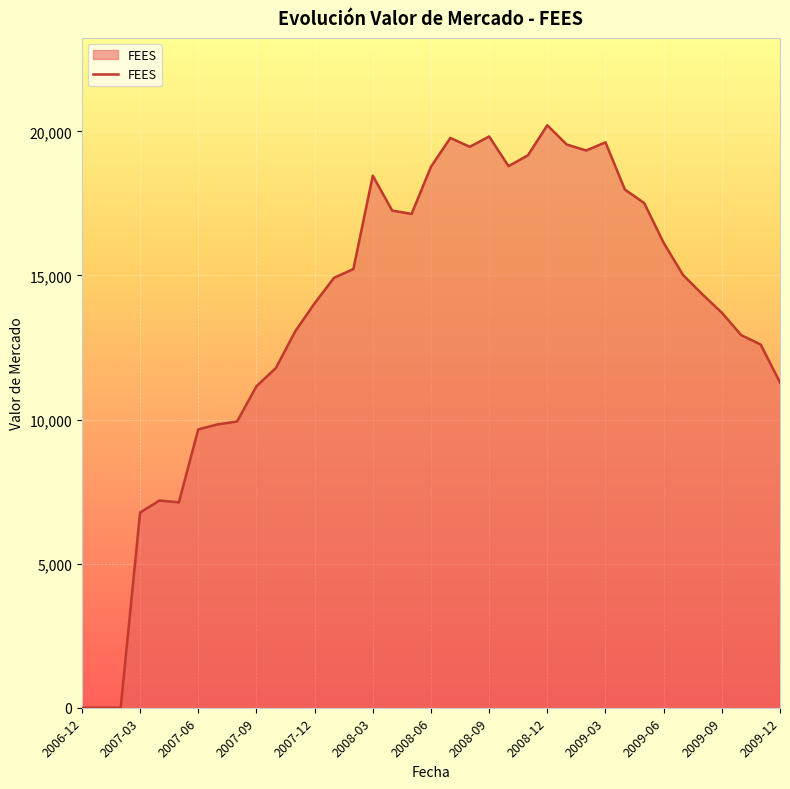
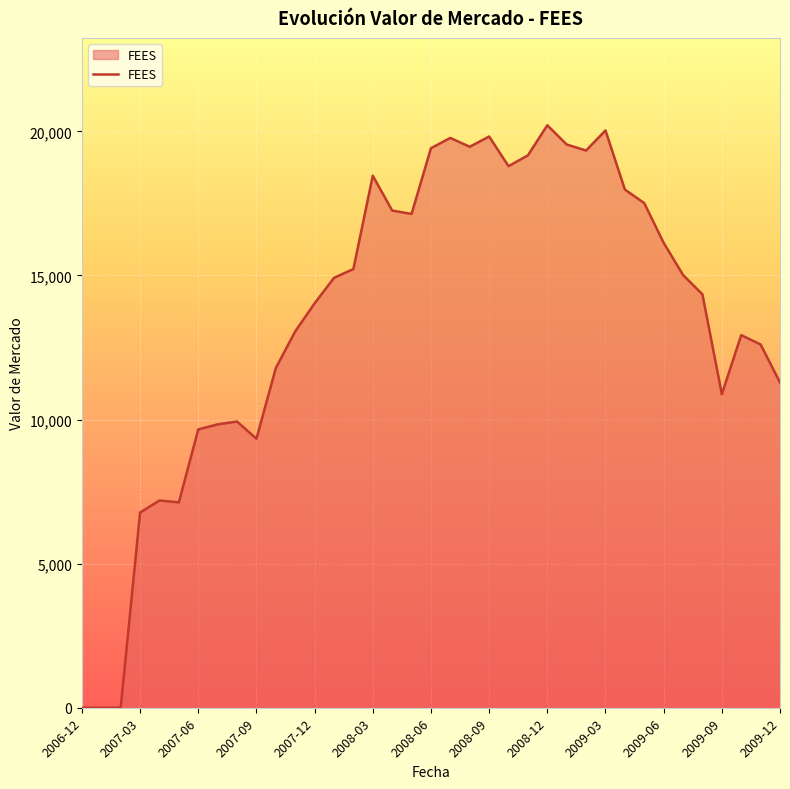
2007-09: 11,200 -> 9,300
2008-06: 18,800 -> 19,400
2009-03: 19,600 -> 20,000
2009-09: 13,700 -> 10,900
